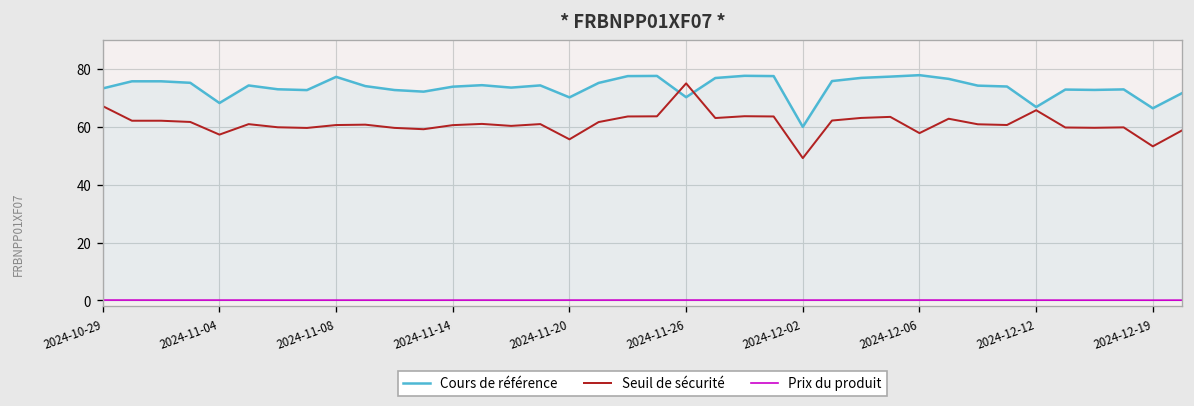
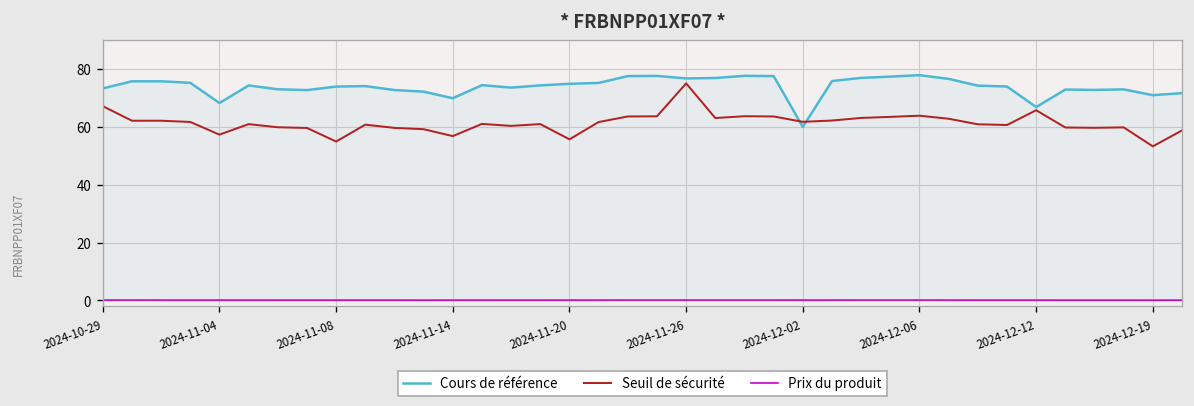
Cours de référence, 2024-11-08: 77 -> 74
Seuil de sécurité, 2024-11-08: 61 -> 55
Cours de référence, 2024-11-14: 74 -> 70
Seuil de sécurité, 2024-11-14: 61 -> 57
Cours de référence, 2024-11-20: 70 -> 75
Cours de référence, 2024-11-26: 70 -> 77
Seuil de sécurité, 2024-12-02: 49 -> 62
Seuil de sécurité, 2024-12-06: 58 -> 64
Cours de référence, 2024-12-19: 66 -> 71
